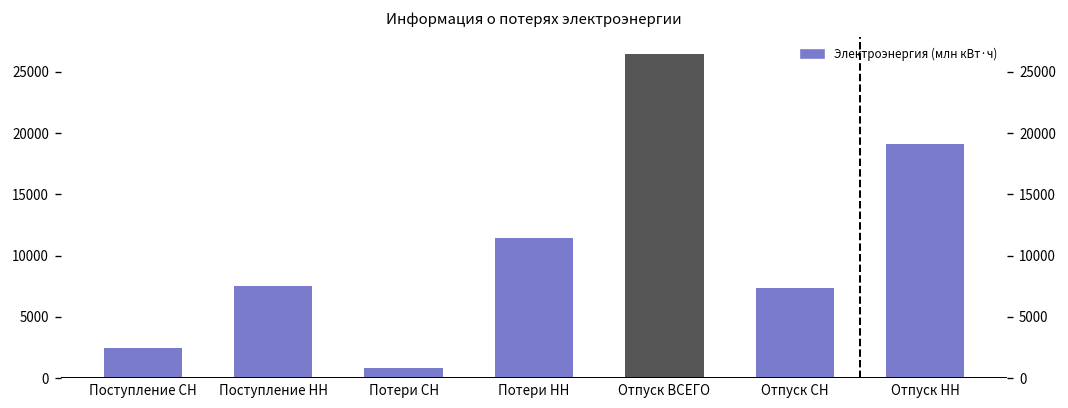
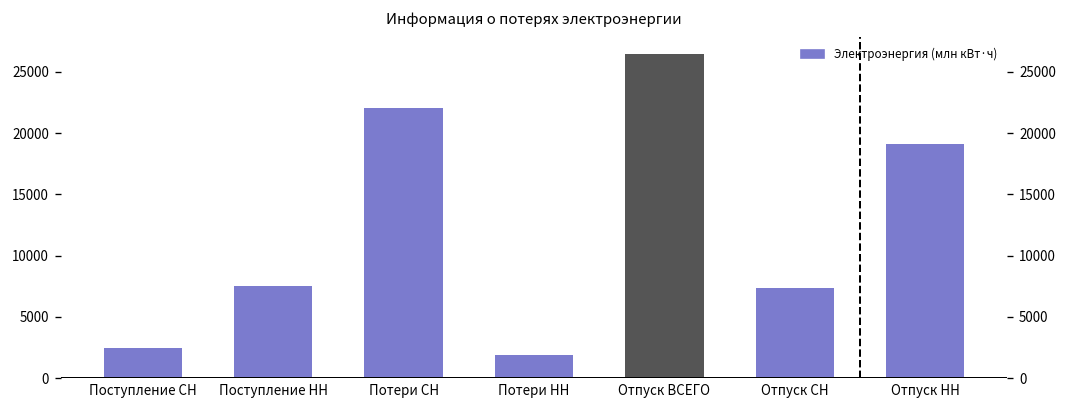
Потери СН: 800 -> 22000
Потери НН: 11400 -> 1900
